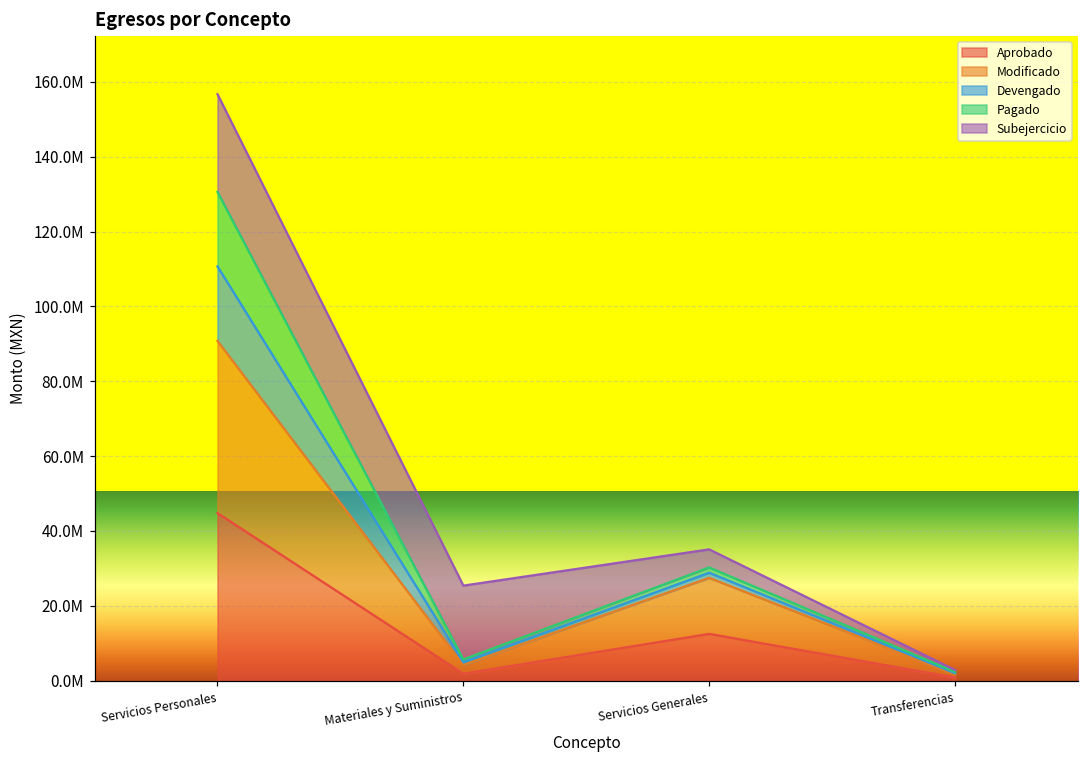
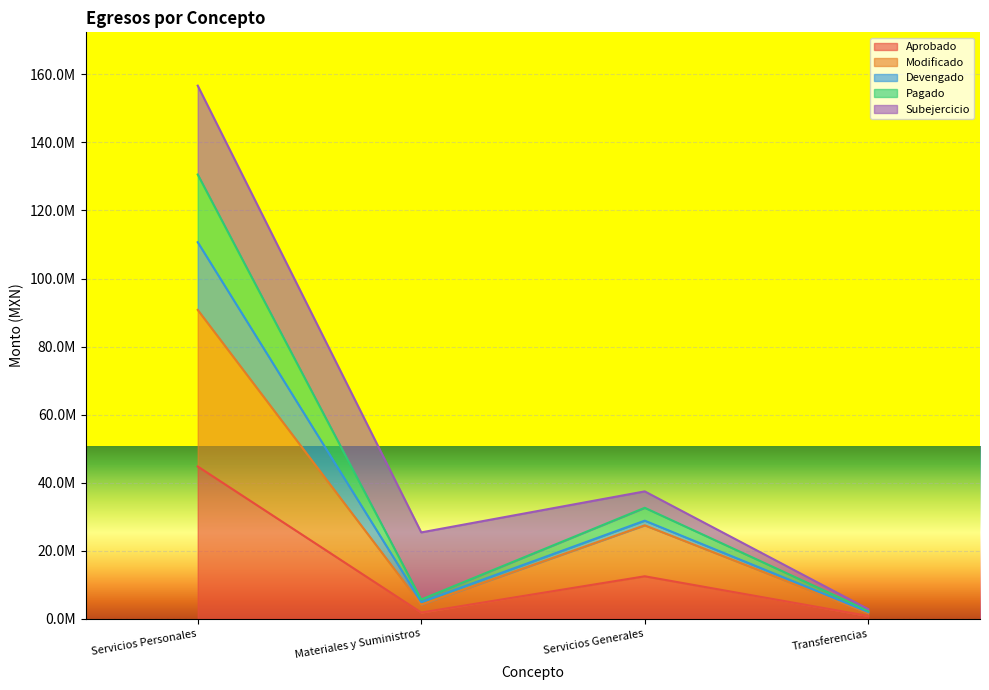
Pagado, Servicios Generales: 1000000 -> 4000000
